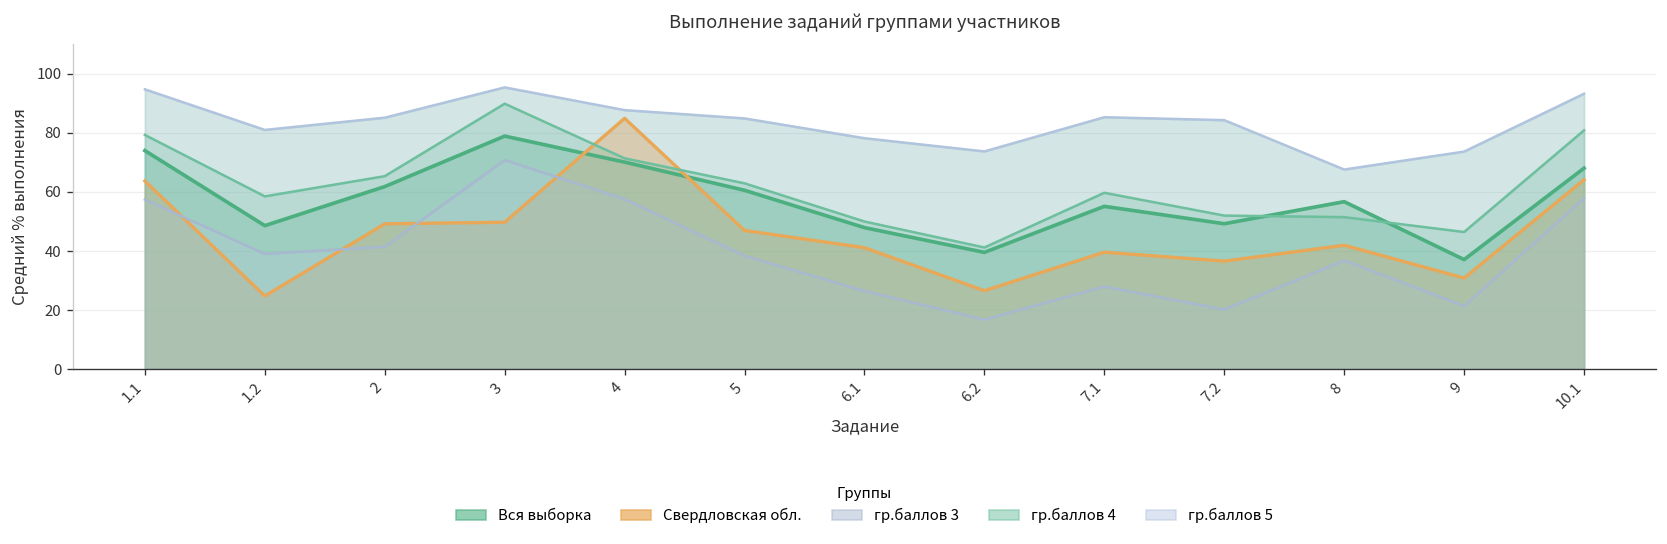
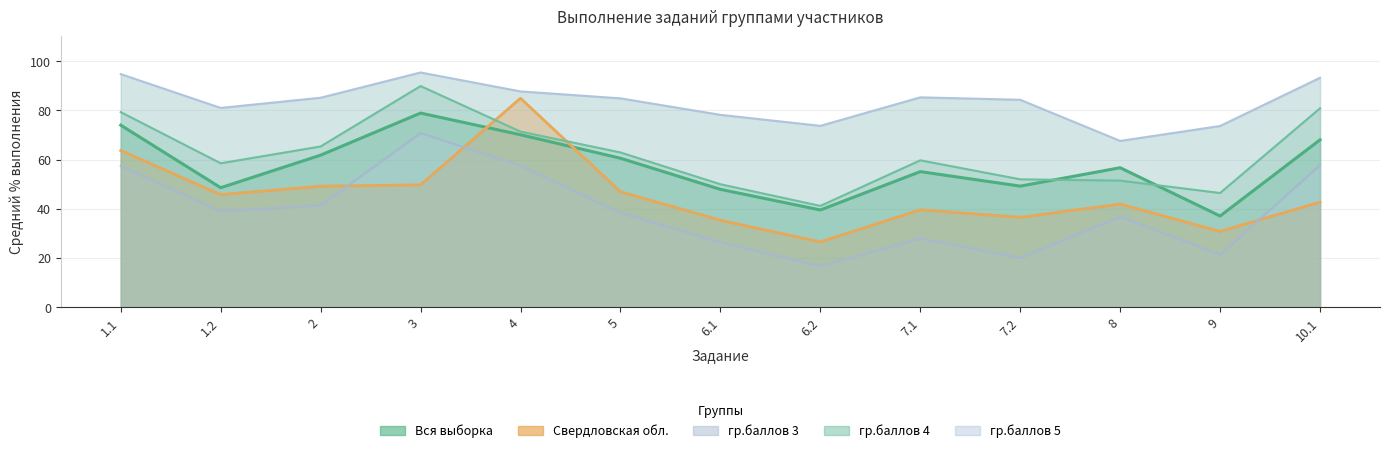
Свердловская обл., 1.2: 25 -> 46
Свердловская обл., 6.1: 41 -> 35
Свердловская обл., 10.1: 64 -> 43
